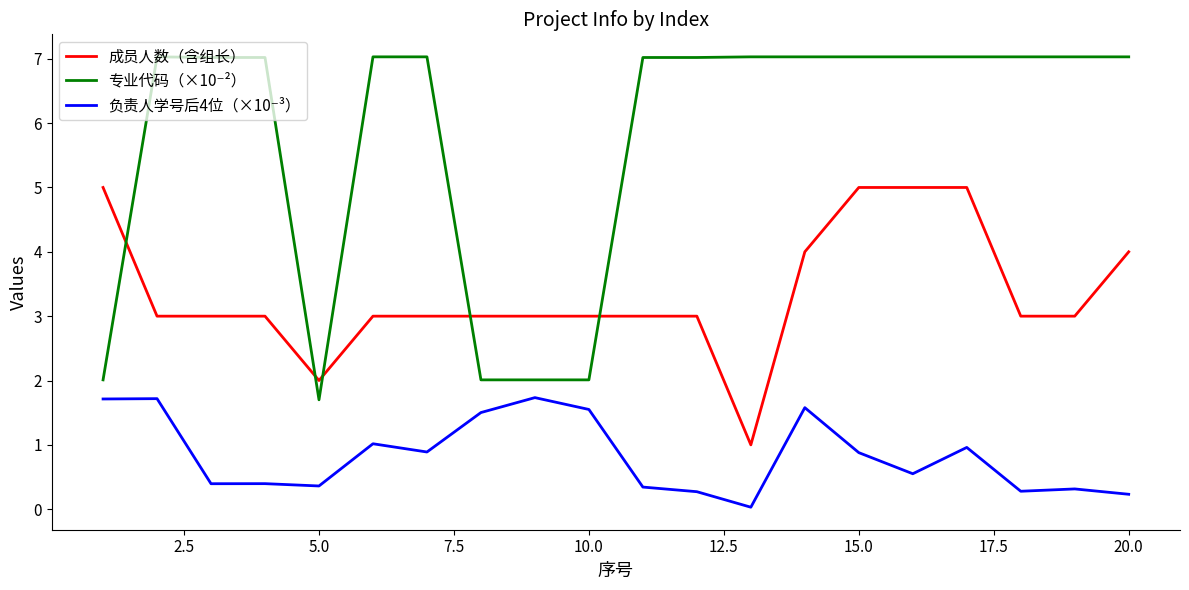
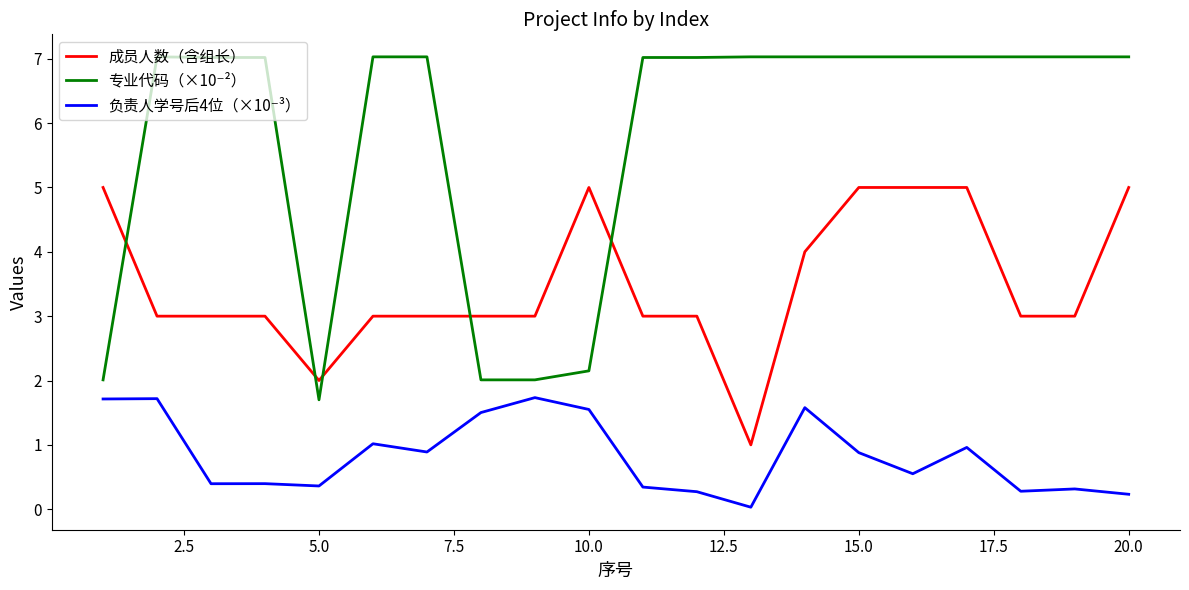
成员人数（含组长）, 10.0: 3 -> 5
专业代码（×10⁻²）, 10.0: 2.0 -> 2.2
成员人数（含组长）, 20.0: 4 -> 5
